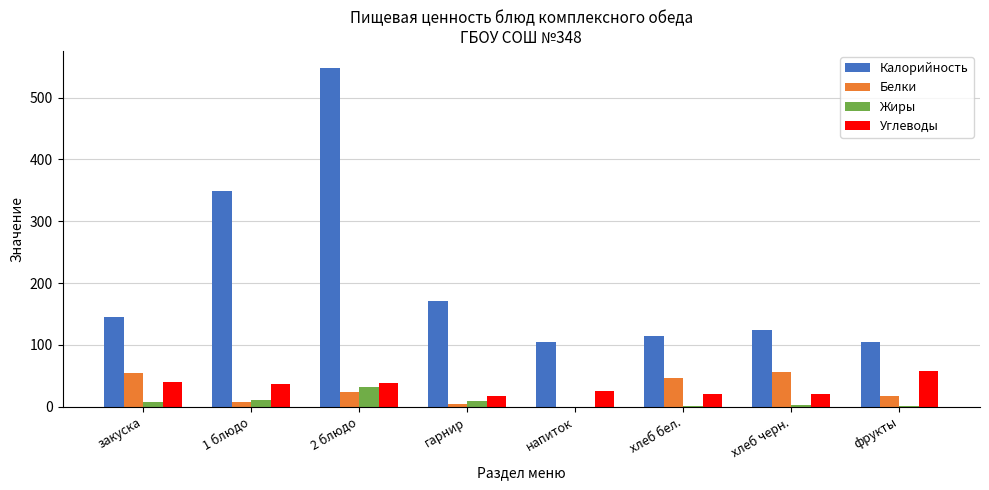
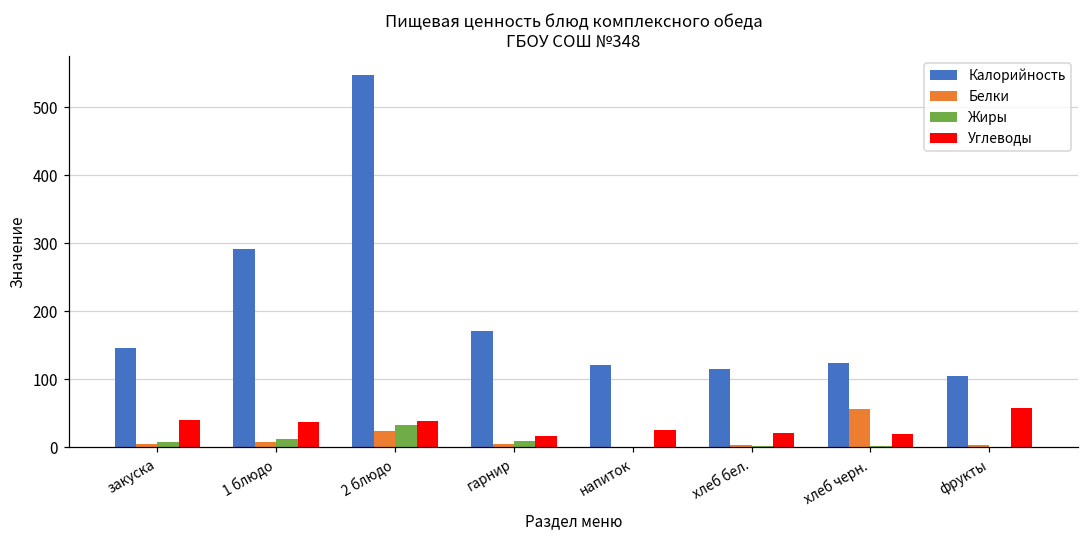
Белки, закуска: 60 -> 0
Калорийность, 1 блюдо: 350 -> 290
Калорийность, напиток: 110 -> 120
Белки, хлеб бел.: 50 -> 0
Белки, фрукты: 20 -> 0
